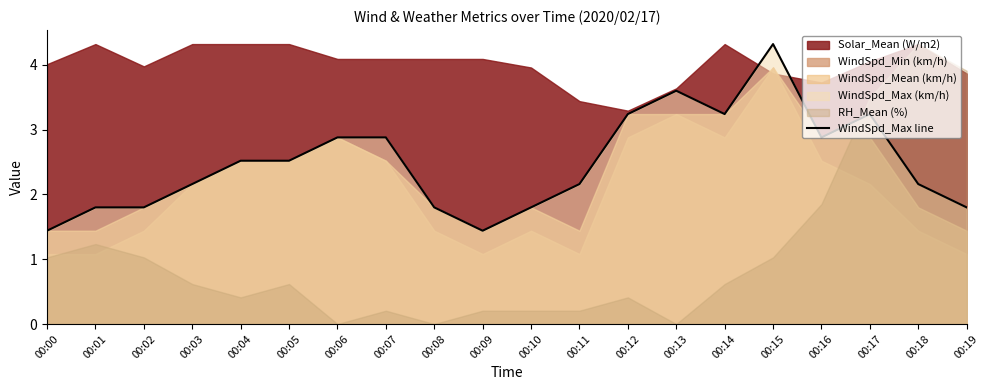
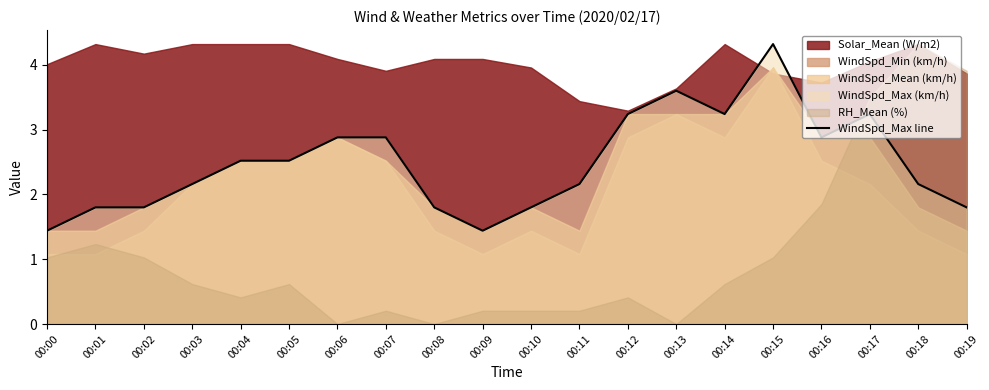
Solar_Mean (W/m2), 00:02: 4.0 -> 4.2
Solar_Mean (W/m2), 00:07: 4.1 -> 3.9
